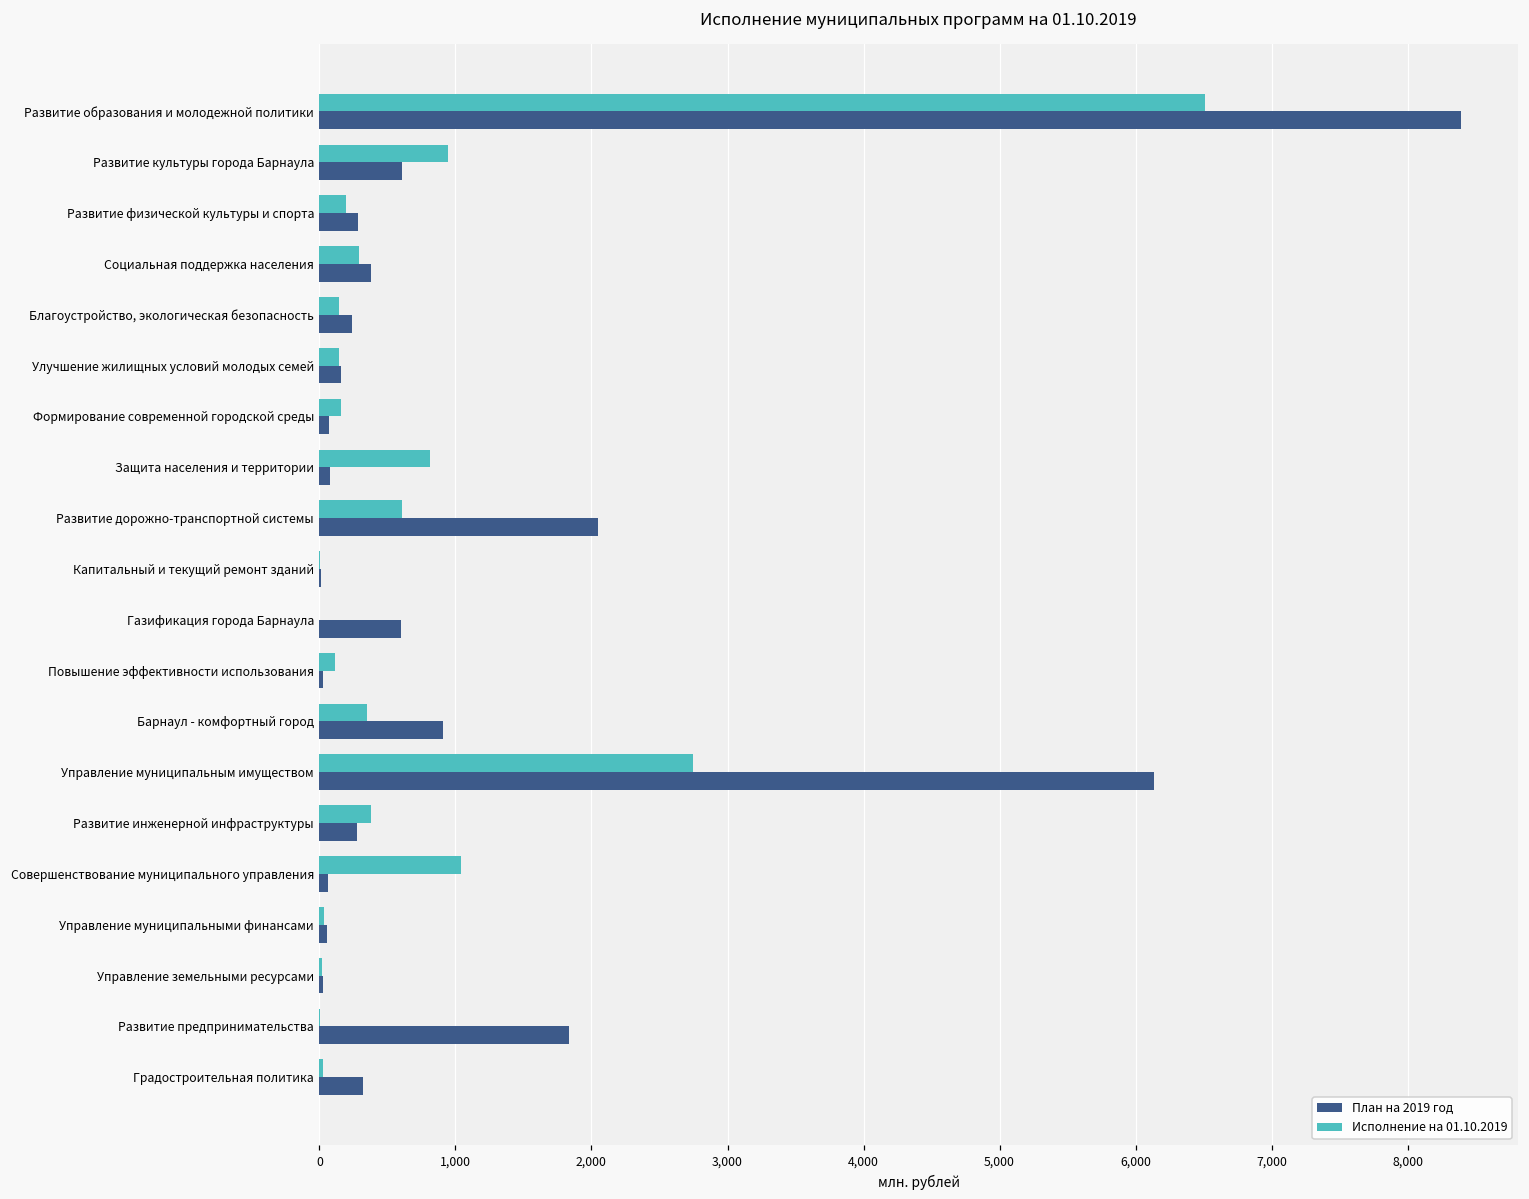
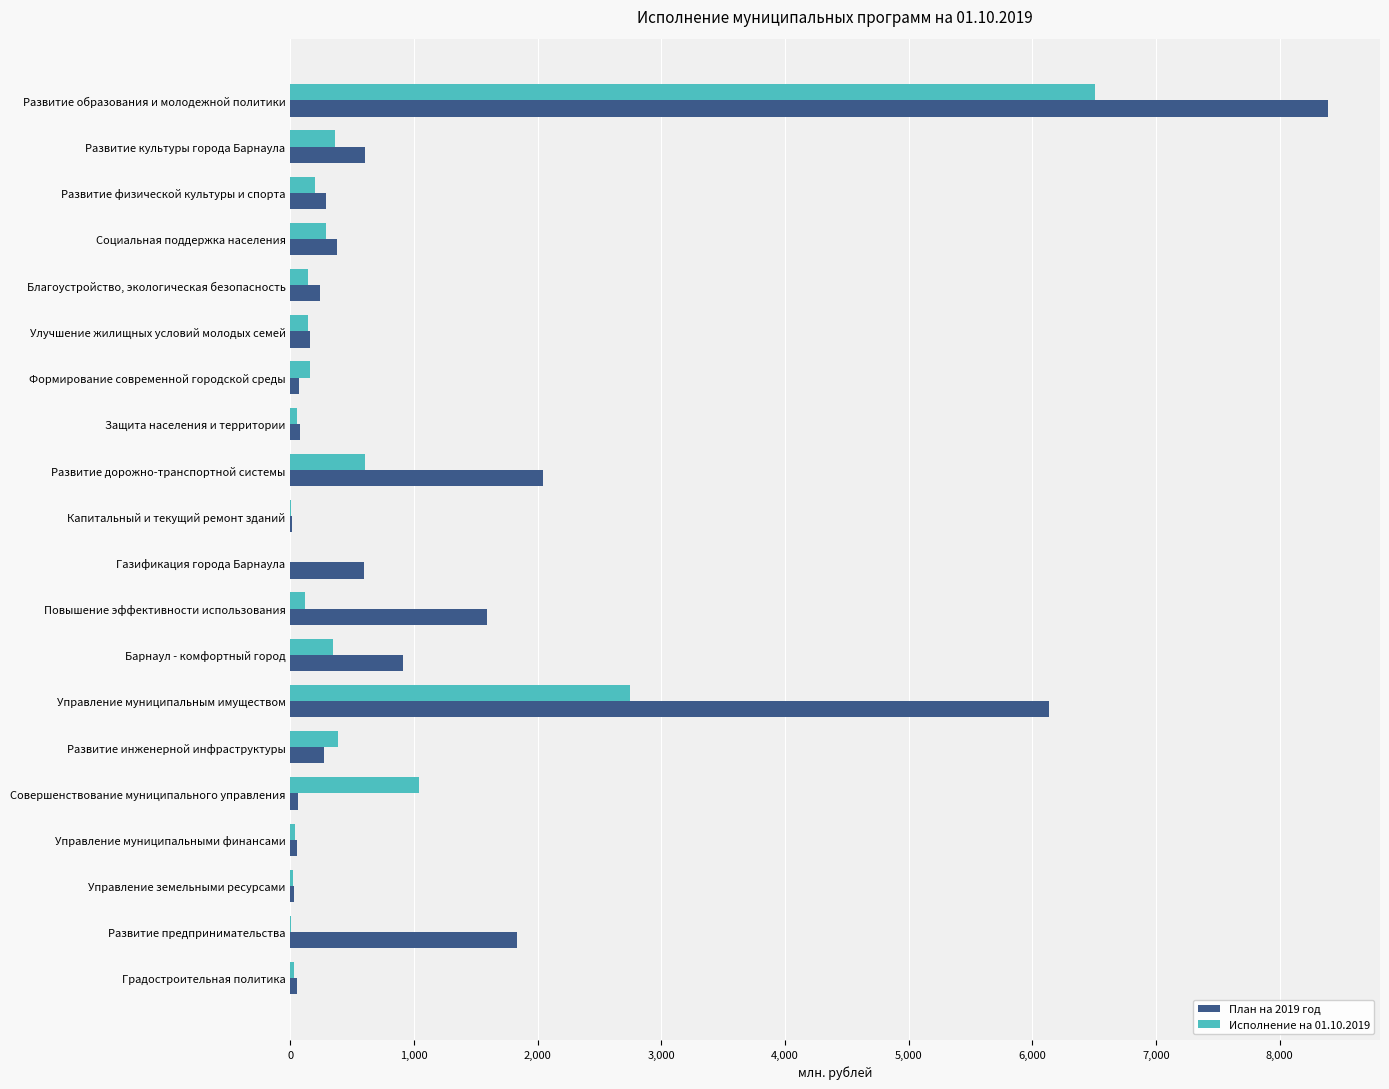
Исполнение на 01.10.2019, Развитие культуры города Барнаула: 940 -> 360
Исполнение на 01.10.2019, Защита населения и территории: 820 -> 50
План на 2019 год, Повышение эффективности использования: 30 -> 1,590
План на 2019 год, Градостроительная политика: 320 -> 50
